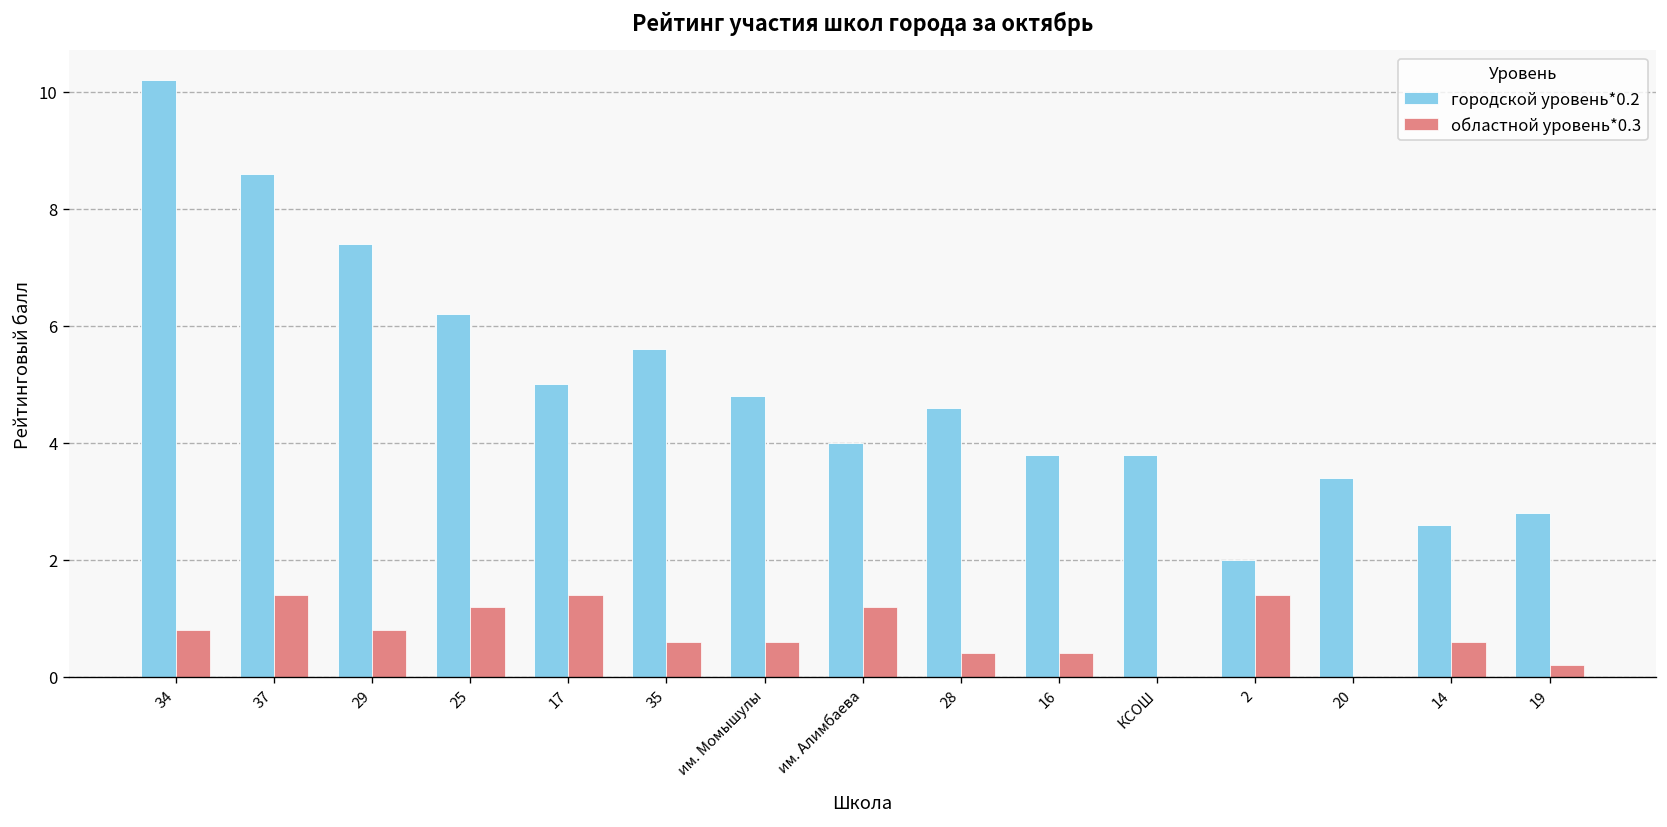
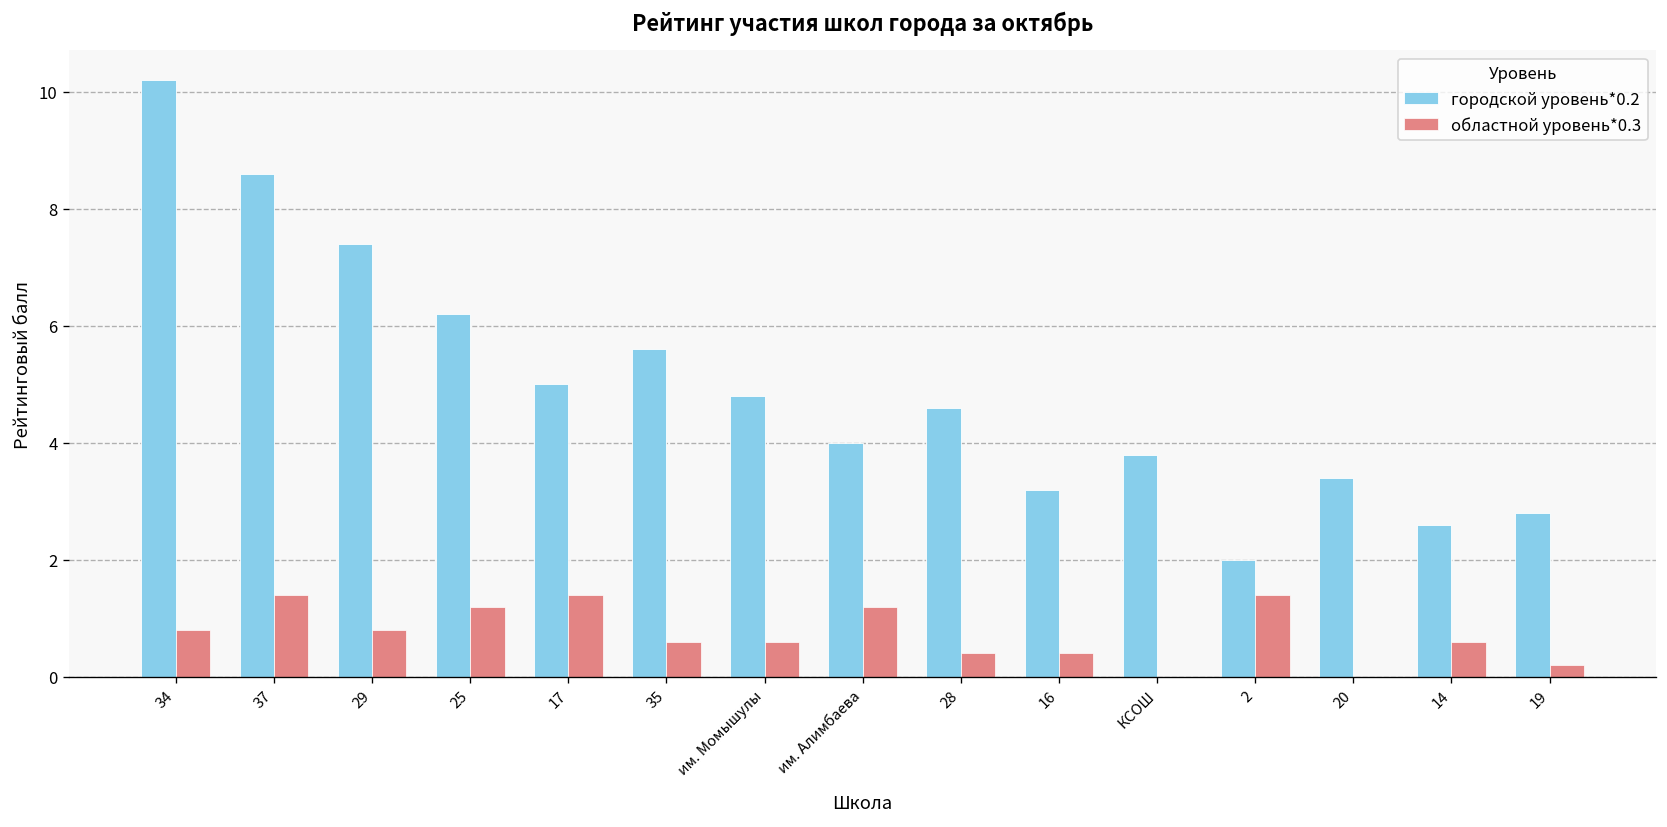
городской уровень*0.2, 16: 3.8 -> 3.2
